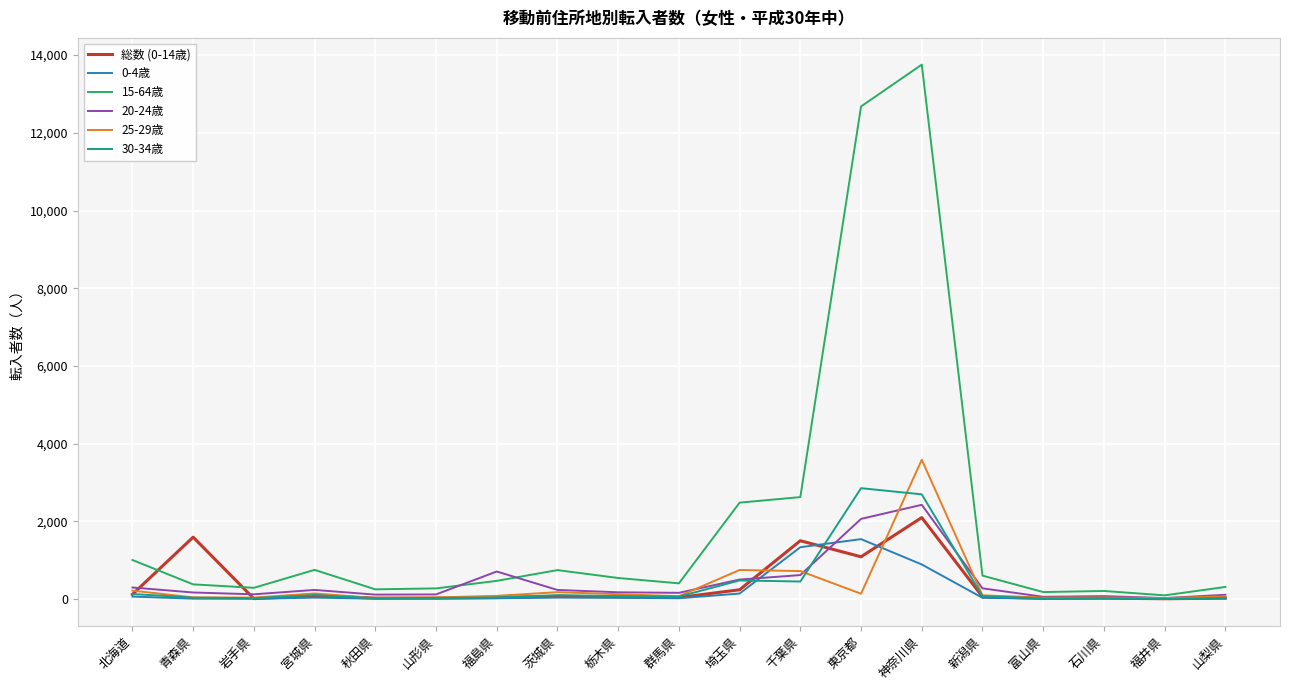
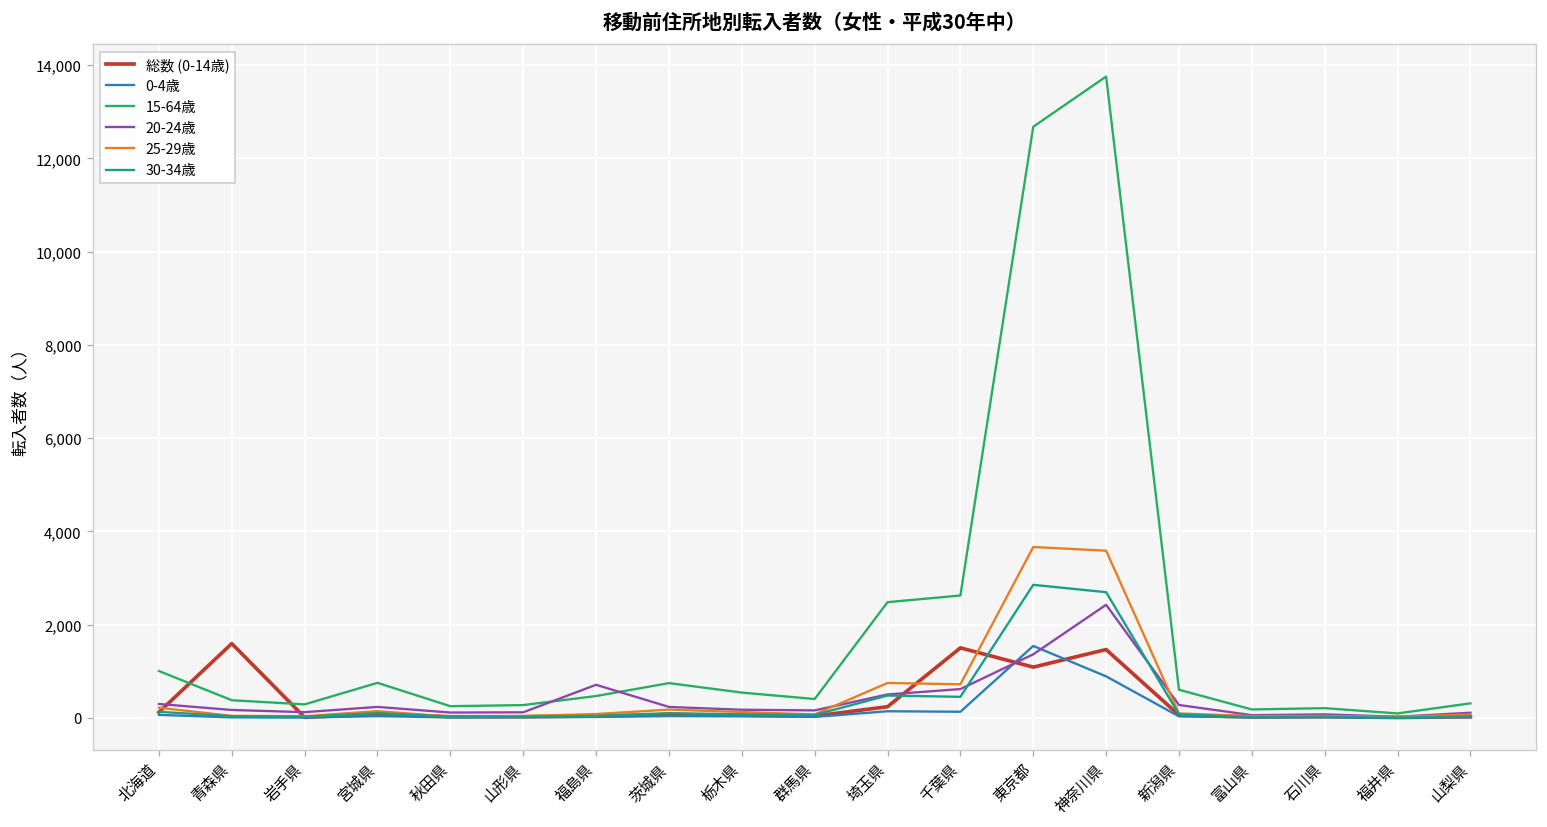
0-4歳, 千葉県: 1,300 -> 100
20-24歳, 東京都: 2,100 -> 1,400
25-29歳, 東京都: 100 -> 3,700
総数 (0-14歳), 神奈川県: 2,100 -> 1,500
